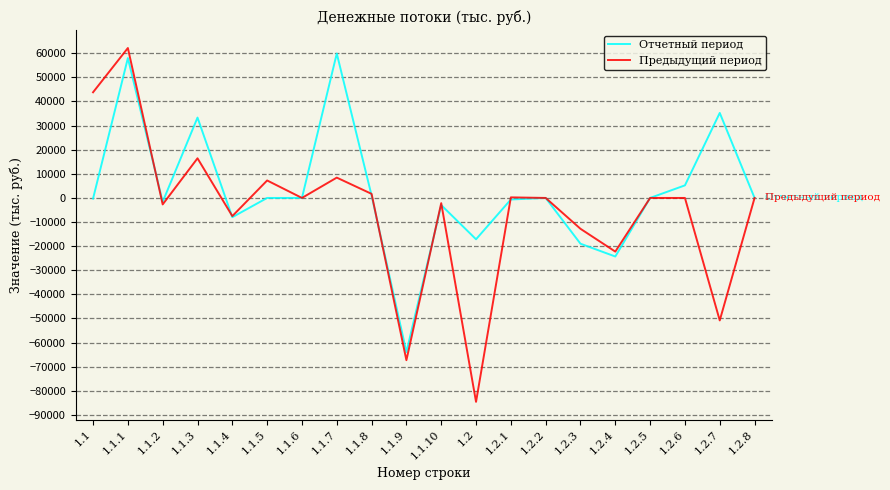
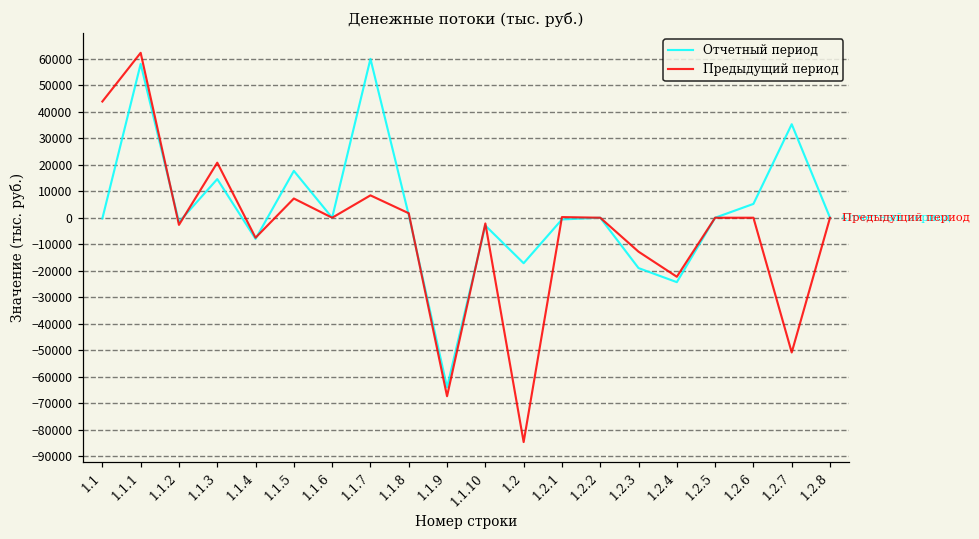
Отчетный период, 1.1.3: 33000 -> 15000
Предыдущий период, 1.1.3: 16000 -> 21000
Отчетный период, 1.1.5: 0 -> 18000
